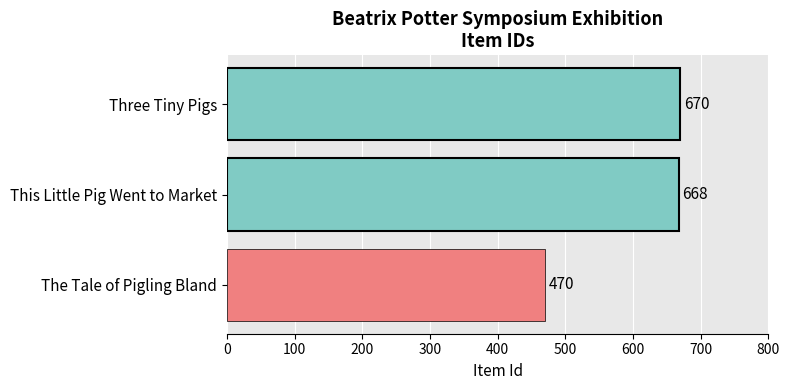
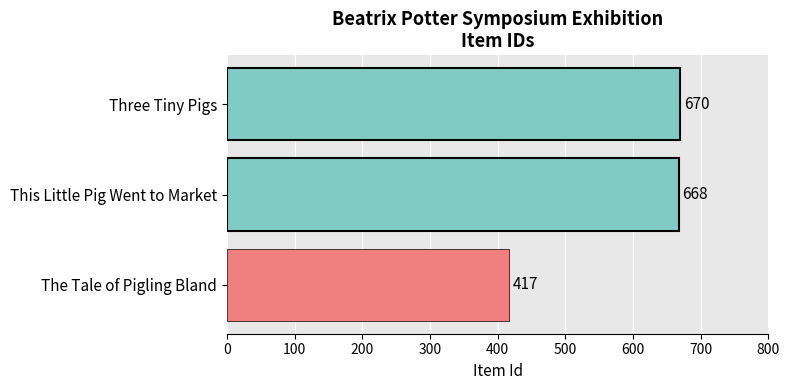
The Tale of Pigling Bland: 470 -> 417
